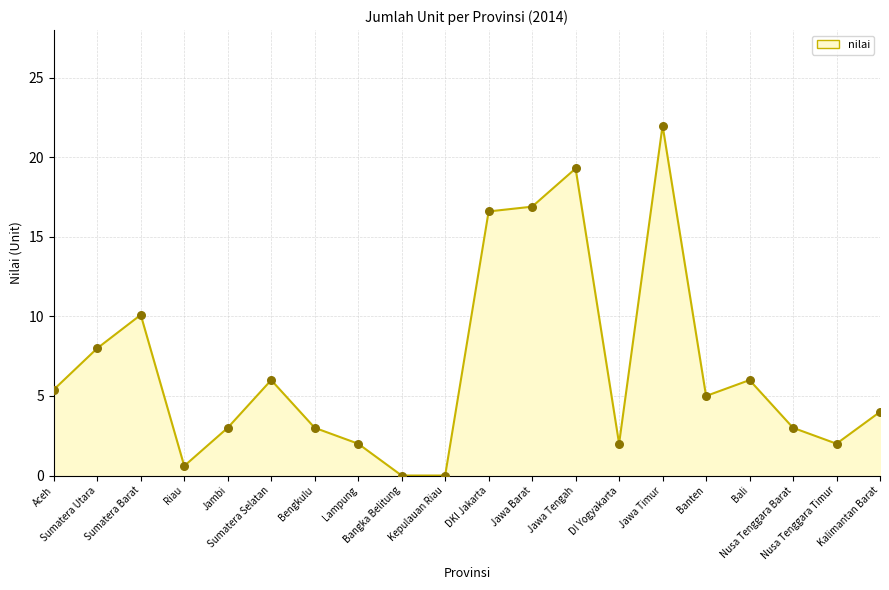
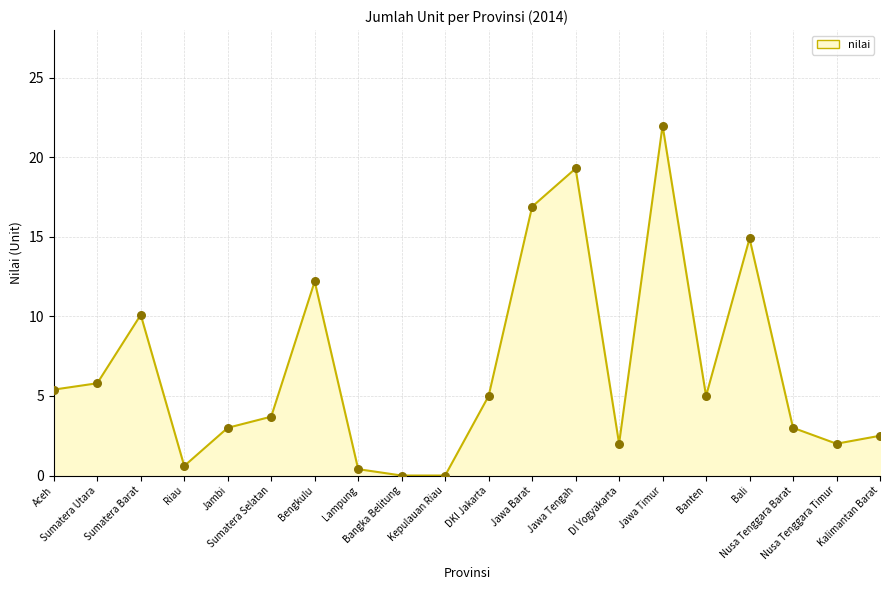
Sumatera Utara: 8.0 -> 5.8
Sumatera Selatan: 6.0 -> 3.7
Bengkulu: 3.0 -> 12.2
Lampung: 2.0 -> 0.4
DKI Jakarta: 16.6 -> 5.0
Bali: 6.0 -> 14.9
Kalimantan Barat: 4.0 -> 2.5
